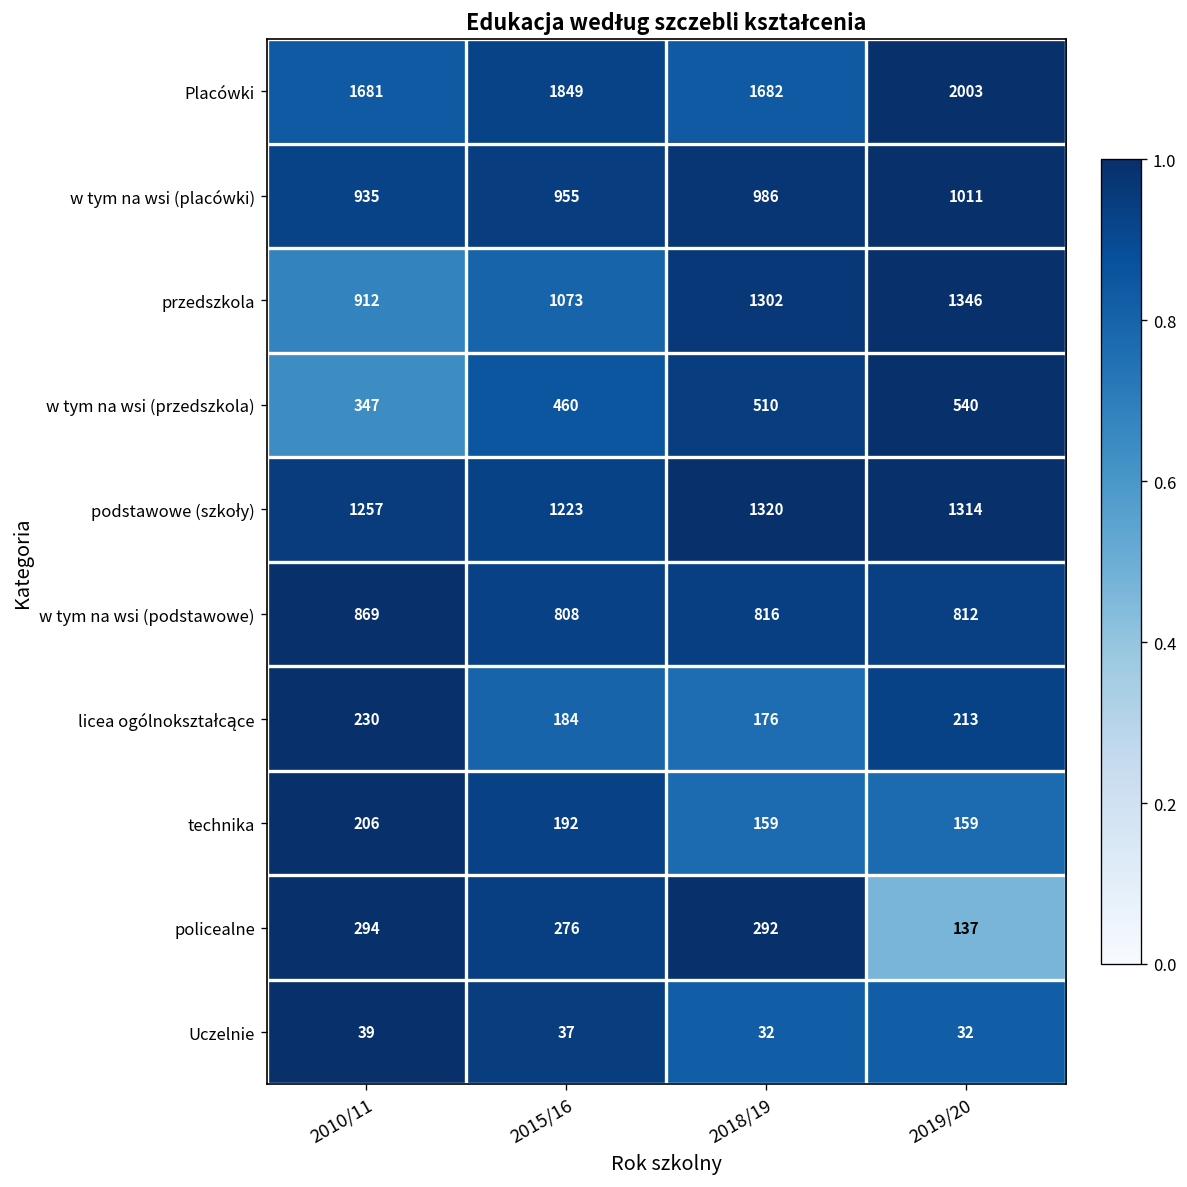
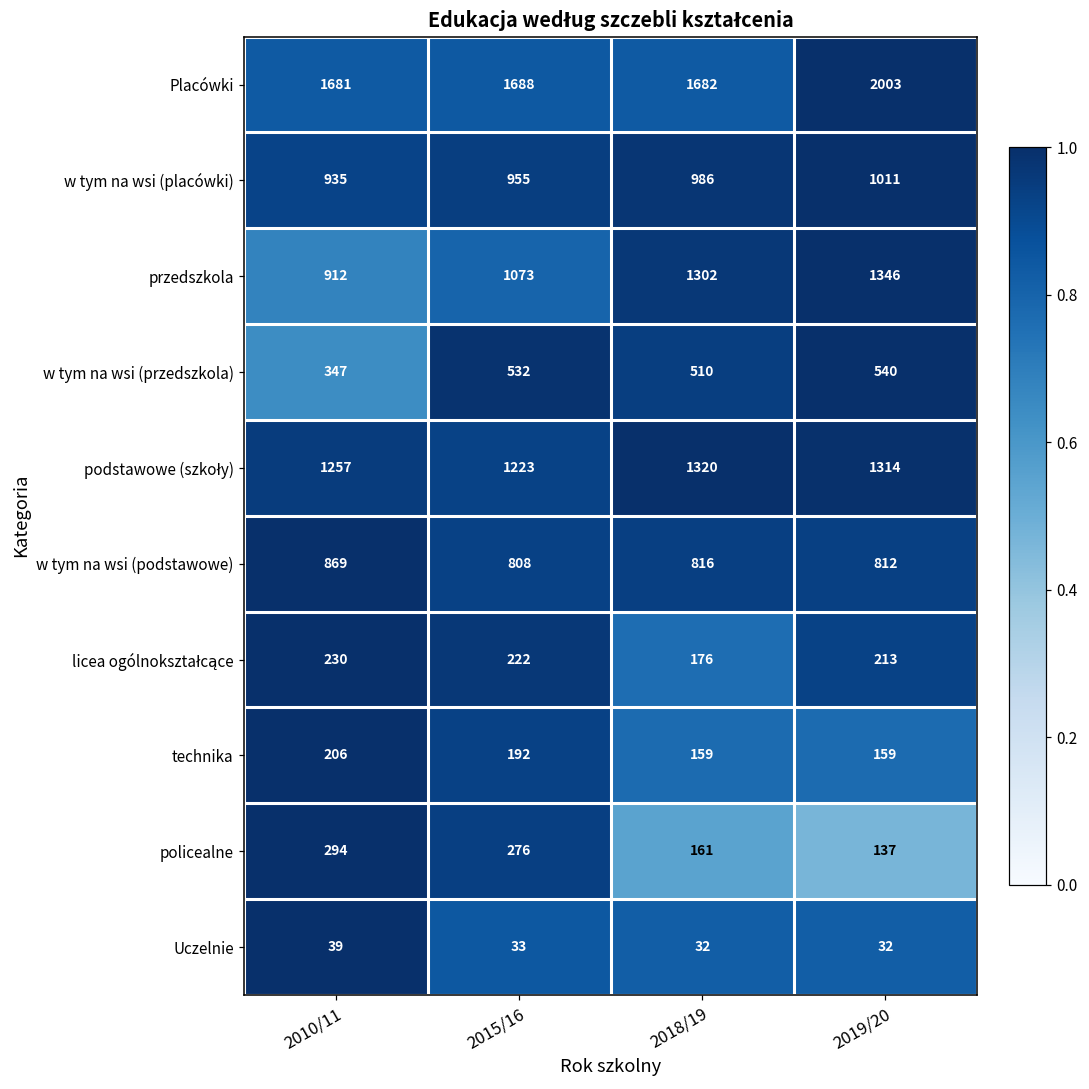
Placówki, 2015/16: 1849 -> 1688
w tym na wsi (przedszkola), 2015/16: 460 -> 532
licea ogólnokształcące, 2015/16: 184 -> 222
policealne, 2018/19: 292 -> 161
Uczelnie, 2015/16: 37 -> 33
